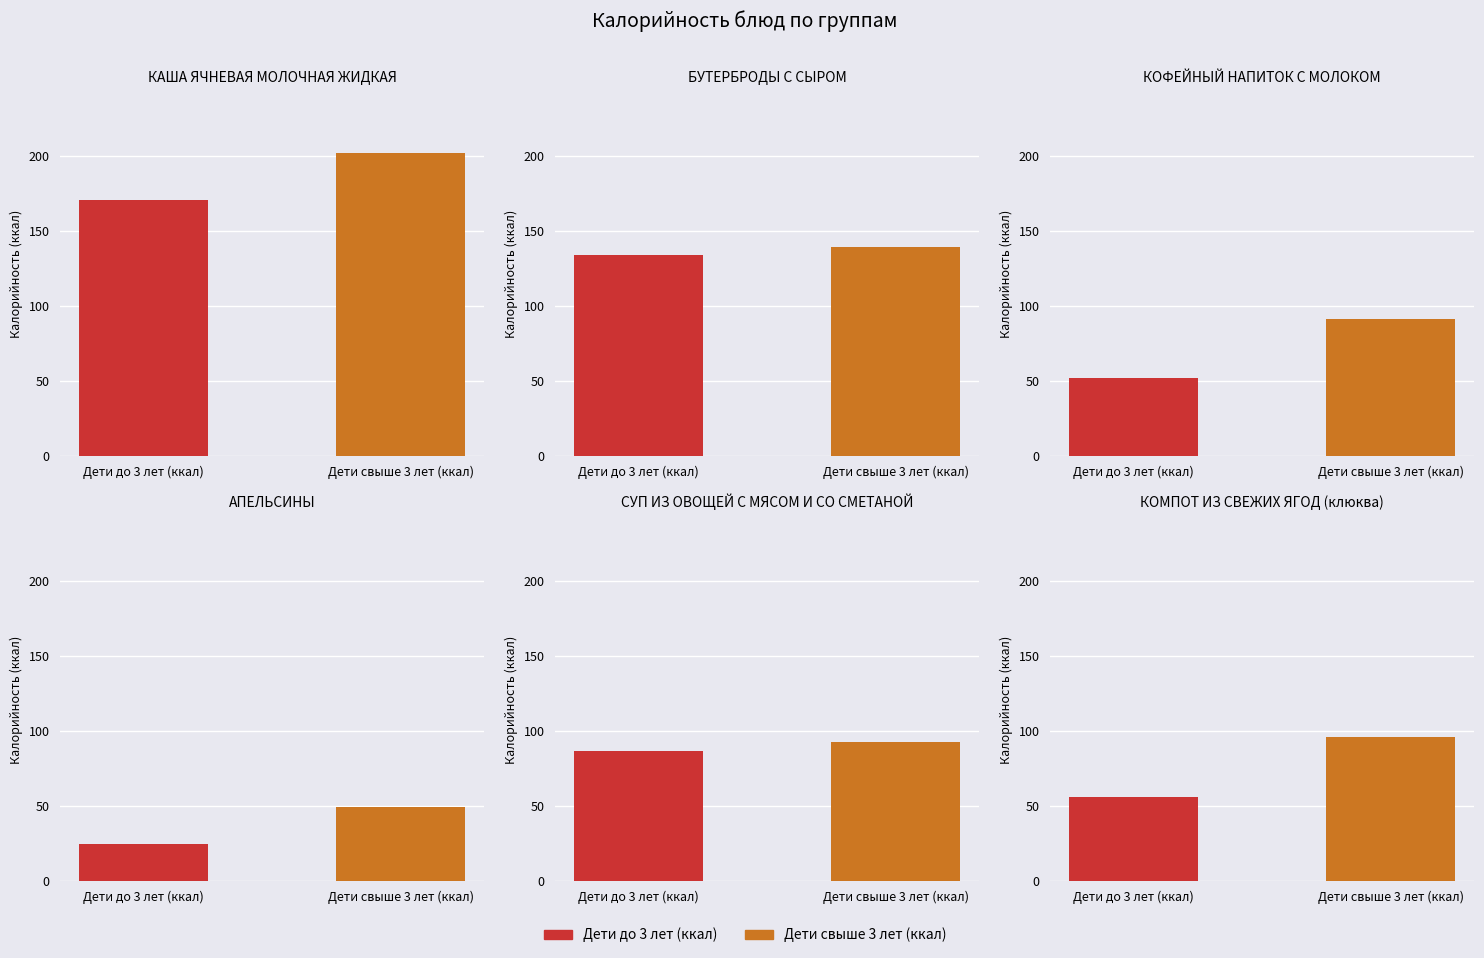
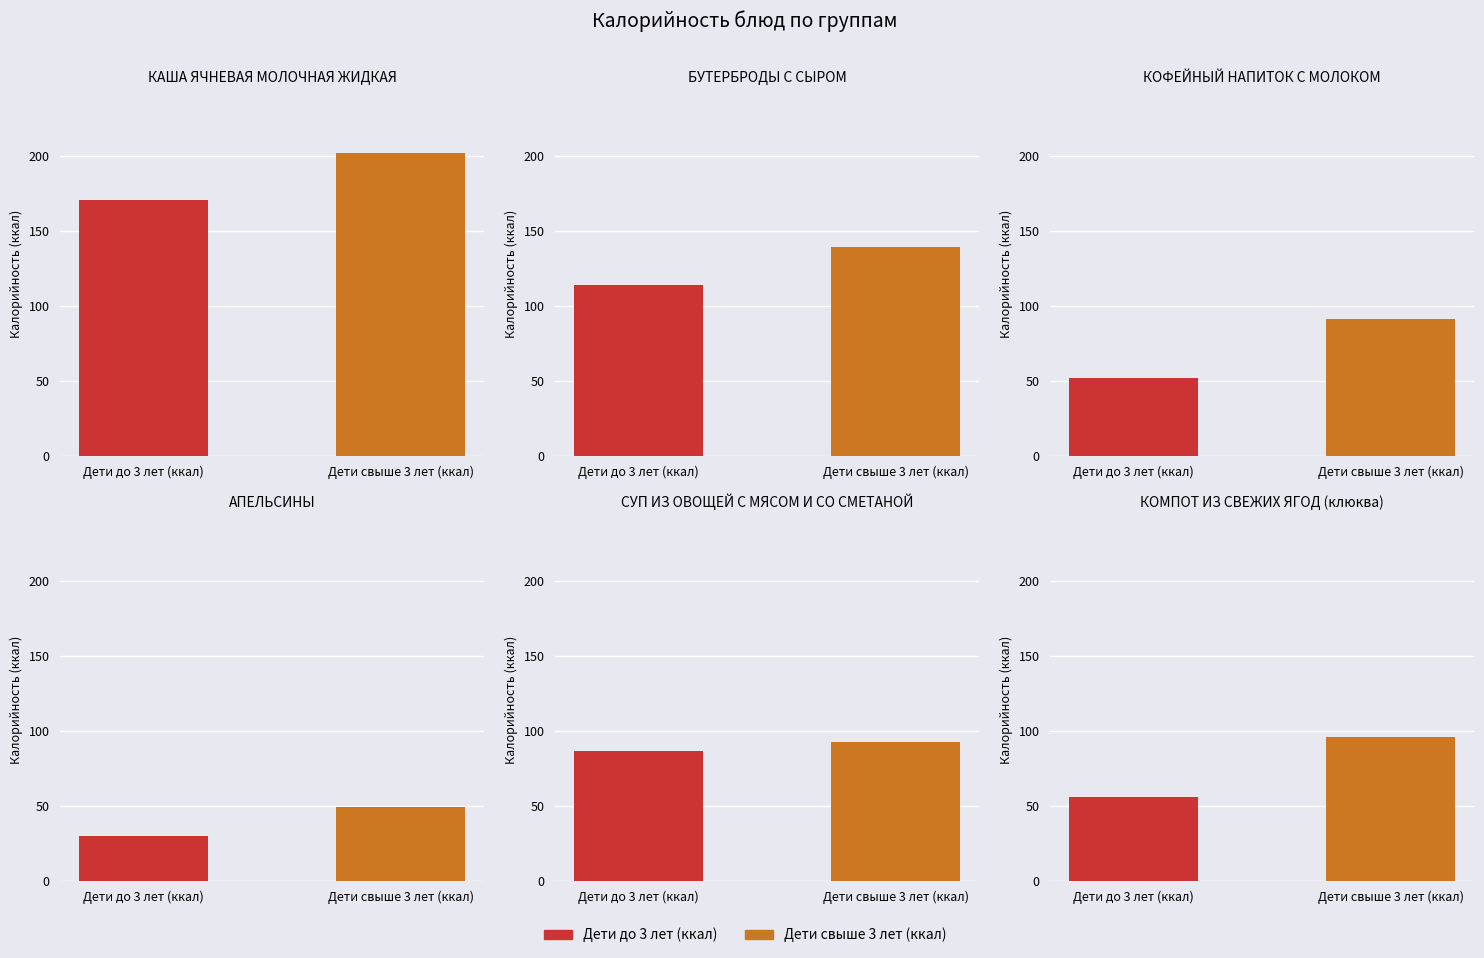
БУТЕРБРОДЫ С СЫРОМ, Дети до 3 лет (ккал): 134 -> 114
АПЕЛЬСИНЫ, Дети до 3 лет (ккал): 24 -> 30
